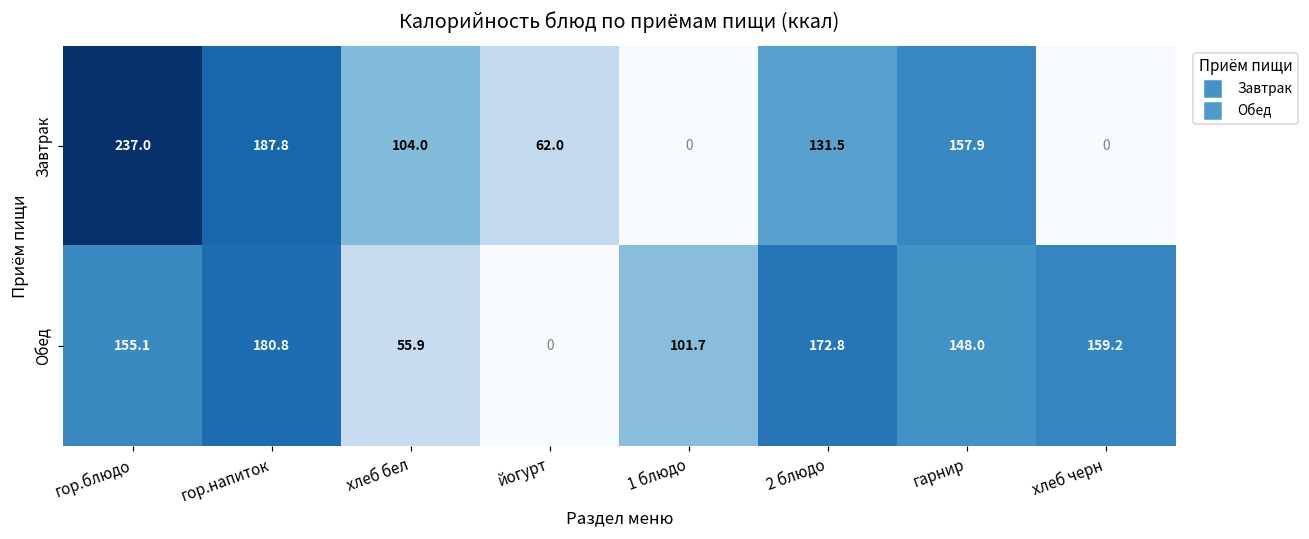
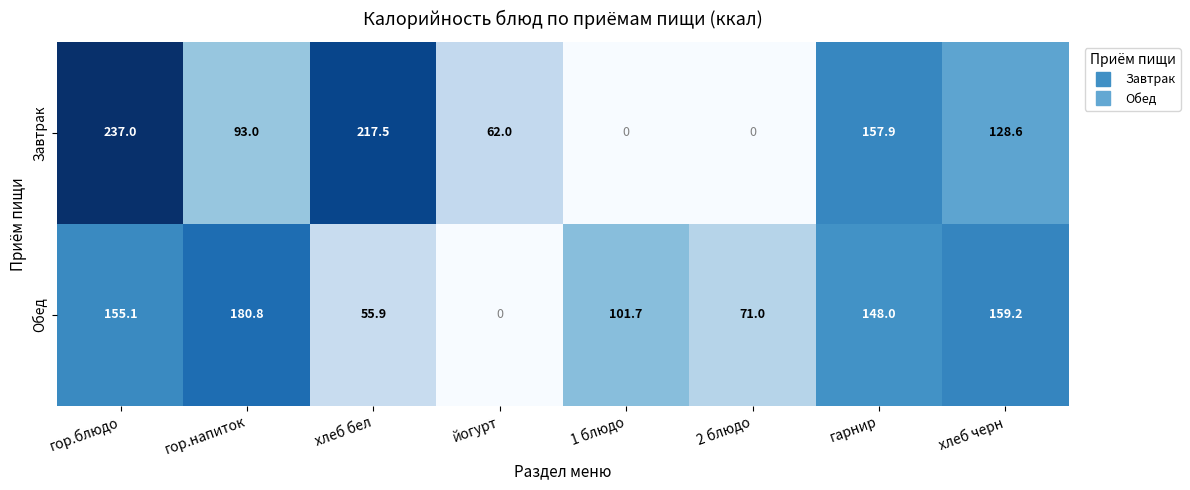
Завтрак, гор.напиток: 187.8 -> 93.0
Завтрак, хлеб бел: 104.0 -> 217.5
Завтрак, 2 блюдо: 131.5 -> 0
Завтрак, хлеб черн: 0 -> 128.6
Обед, 2 блюдо: 172.8 -> 71.0
